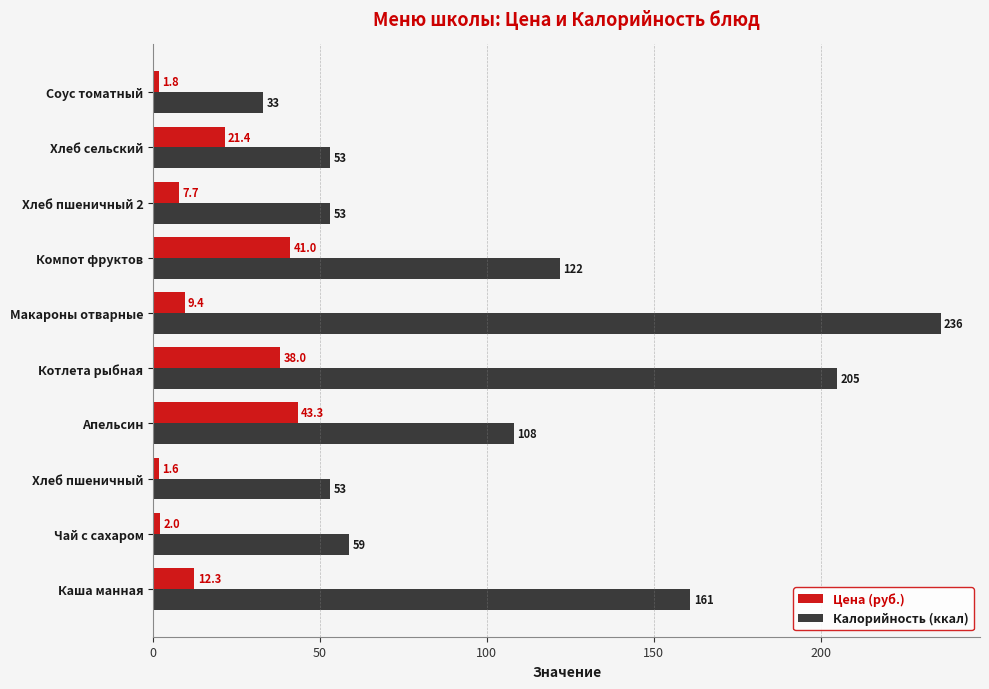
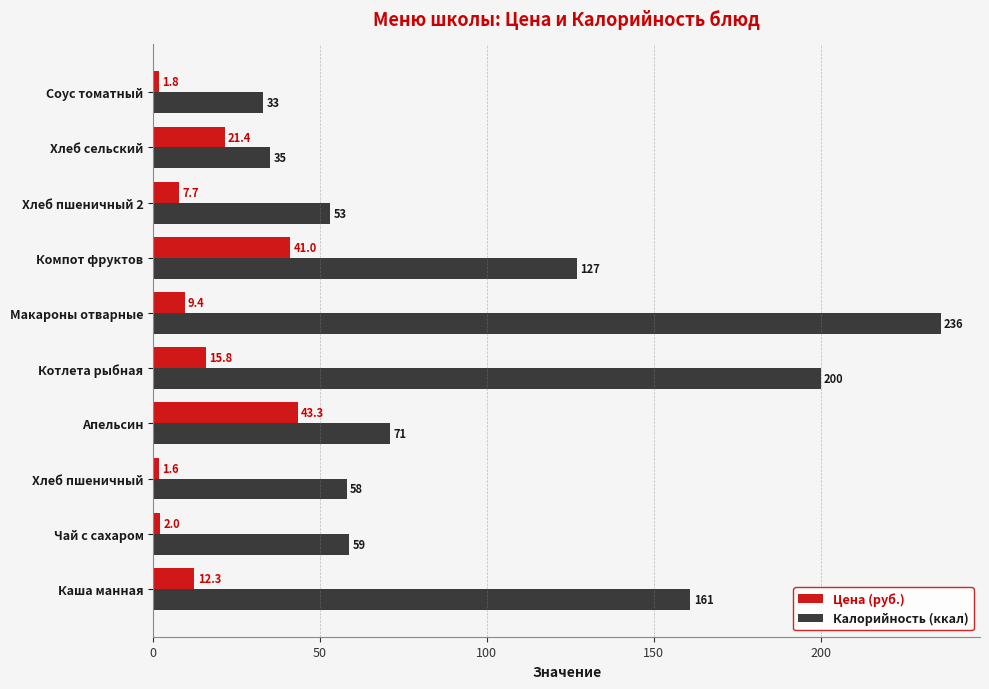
Калорийность (ккал), Хлеб сельский: 53 -> 35
Калорийность (ккал), Компот фруктов: 122 -> 127
Цена (руб.), Котлета рыбная: 38.0 -> 15.8
Калорийность (ккал), Котлета рыбная: 205 -> 200
Калорийность (ккал), Апельсин: 108 -> 71
Калорийность (ккал), Хлеб пшеничный: 53 -> 58
